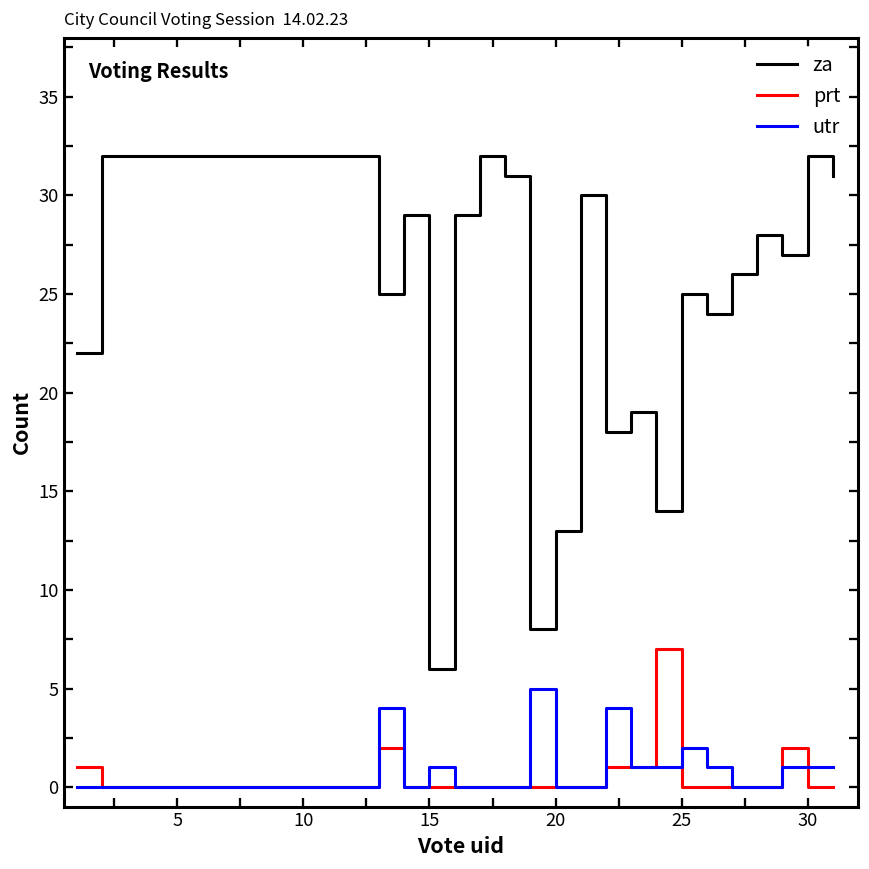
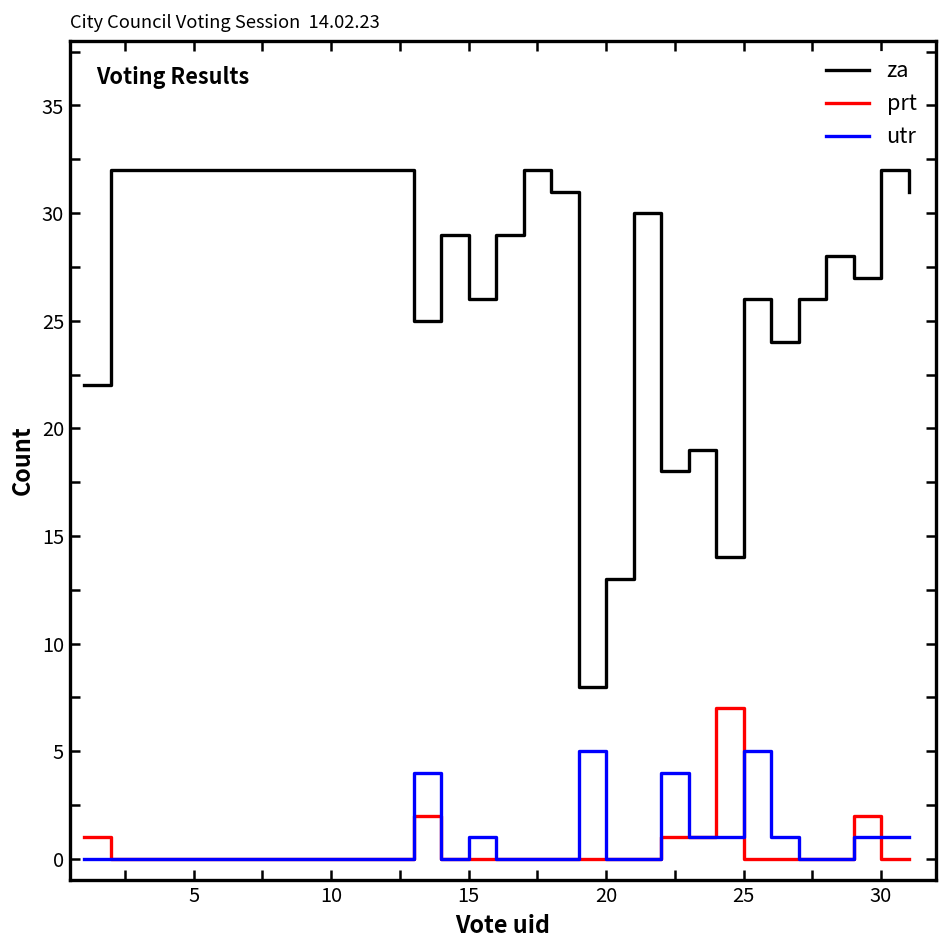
za, 15: 6 -> 26
za, 25: 25 -> 26
utr, 25: 2 -> 5
